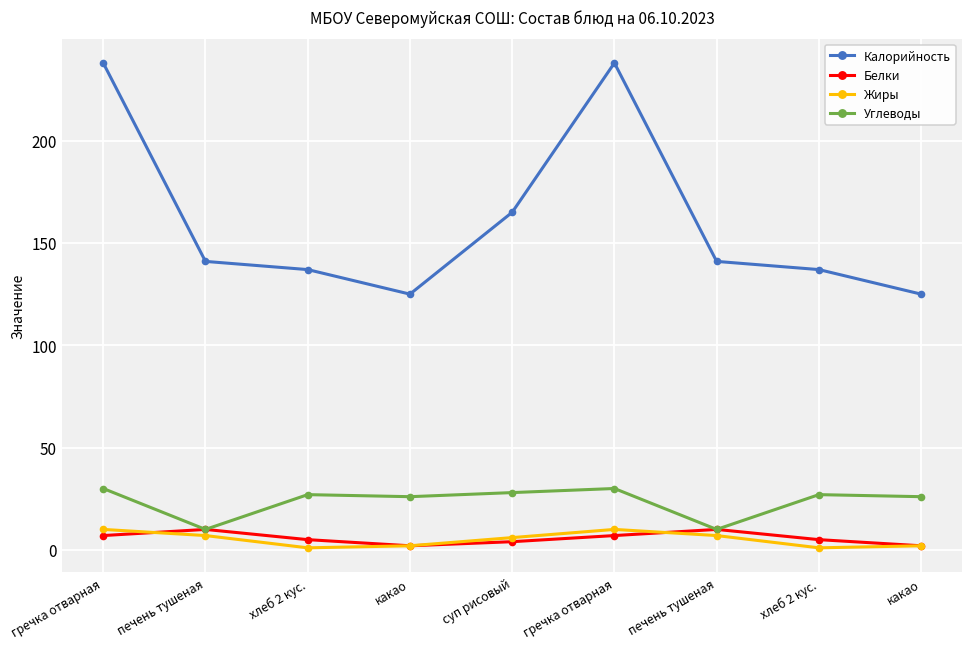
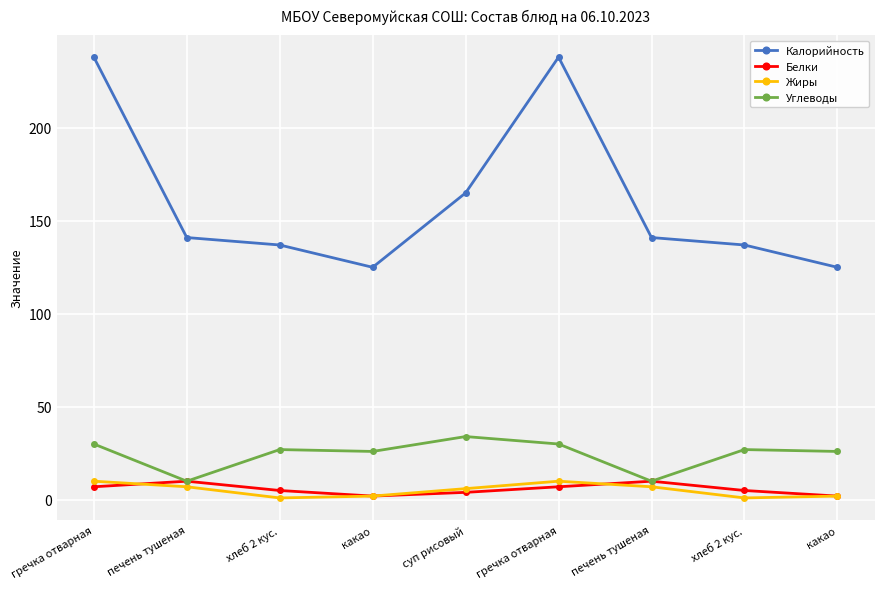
Углеводы, суп рисовый: 28 -> 34
